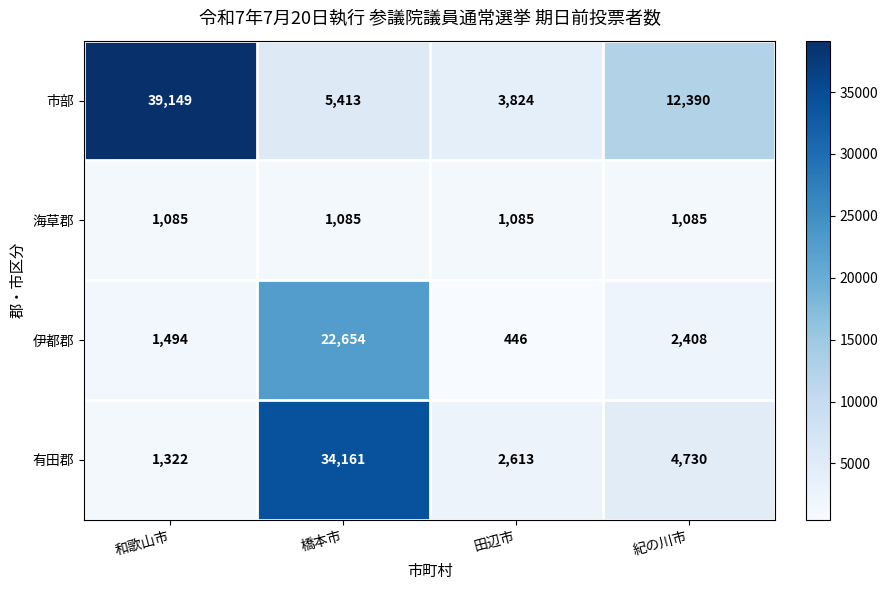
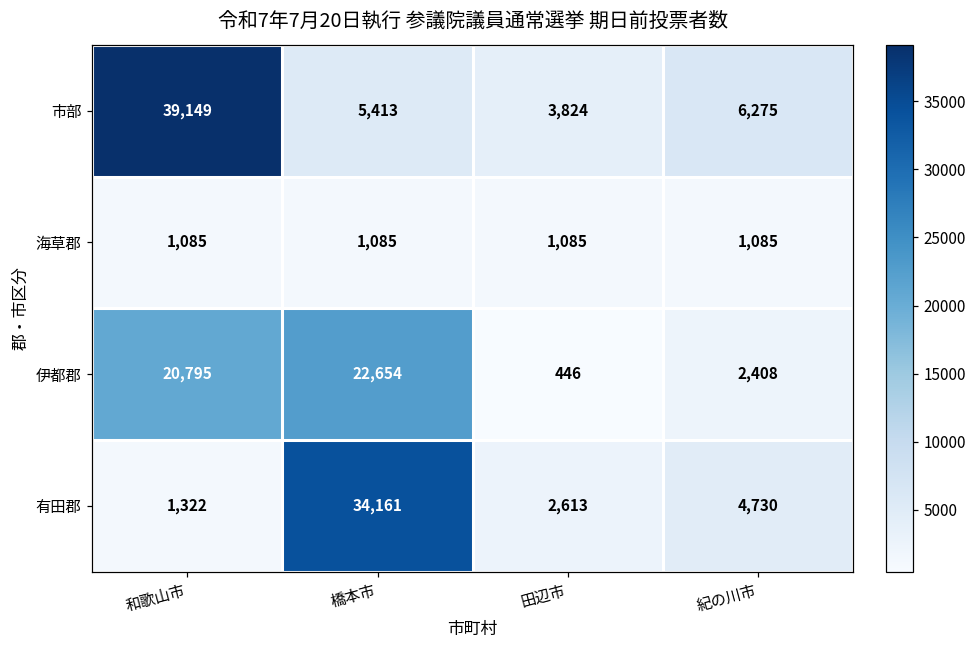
市部, 紀の川市: 12,390 -> 6,275
伊都郡, 和歌山市: 1,494 -> 20,795
